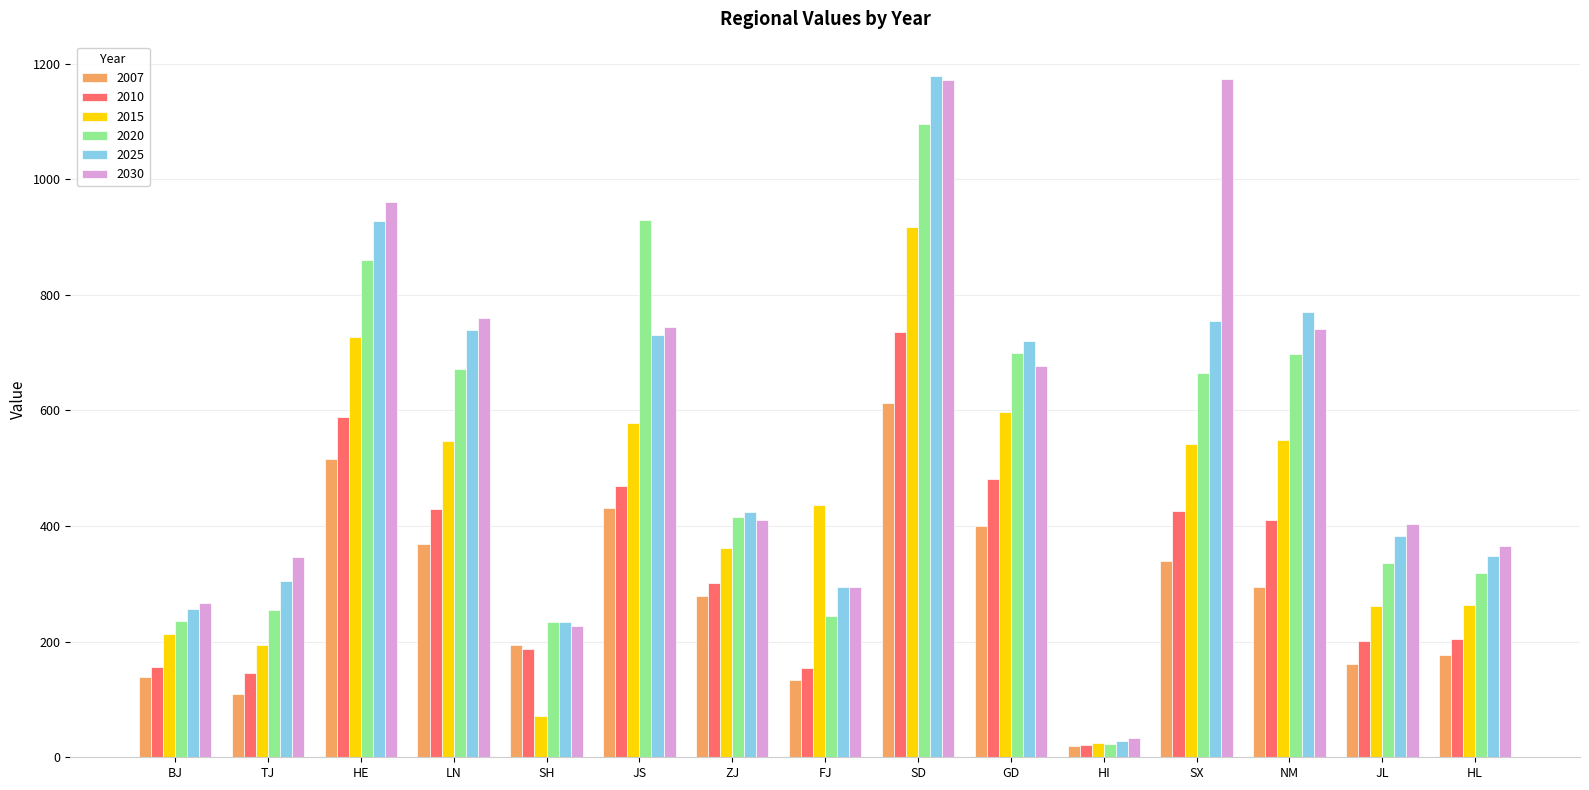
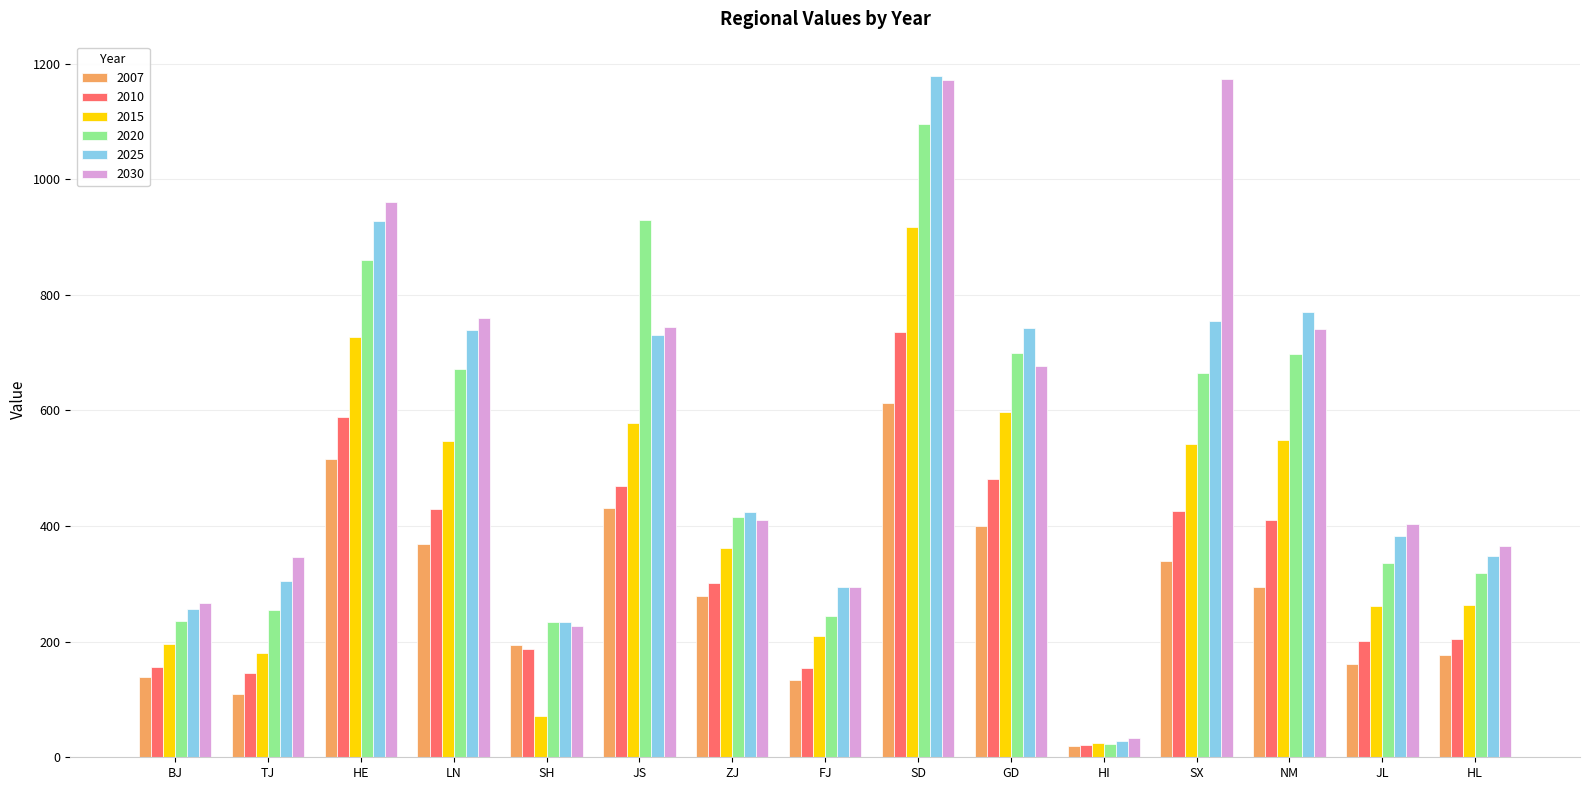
2015, BJ: 210 -> 200
2015, TJ: 190 -> 180
2015, FJ: 440 -> 210
2025, GD: 720 -> 740
